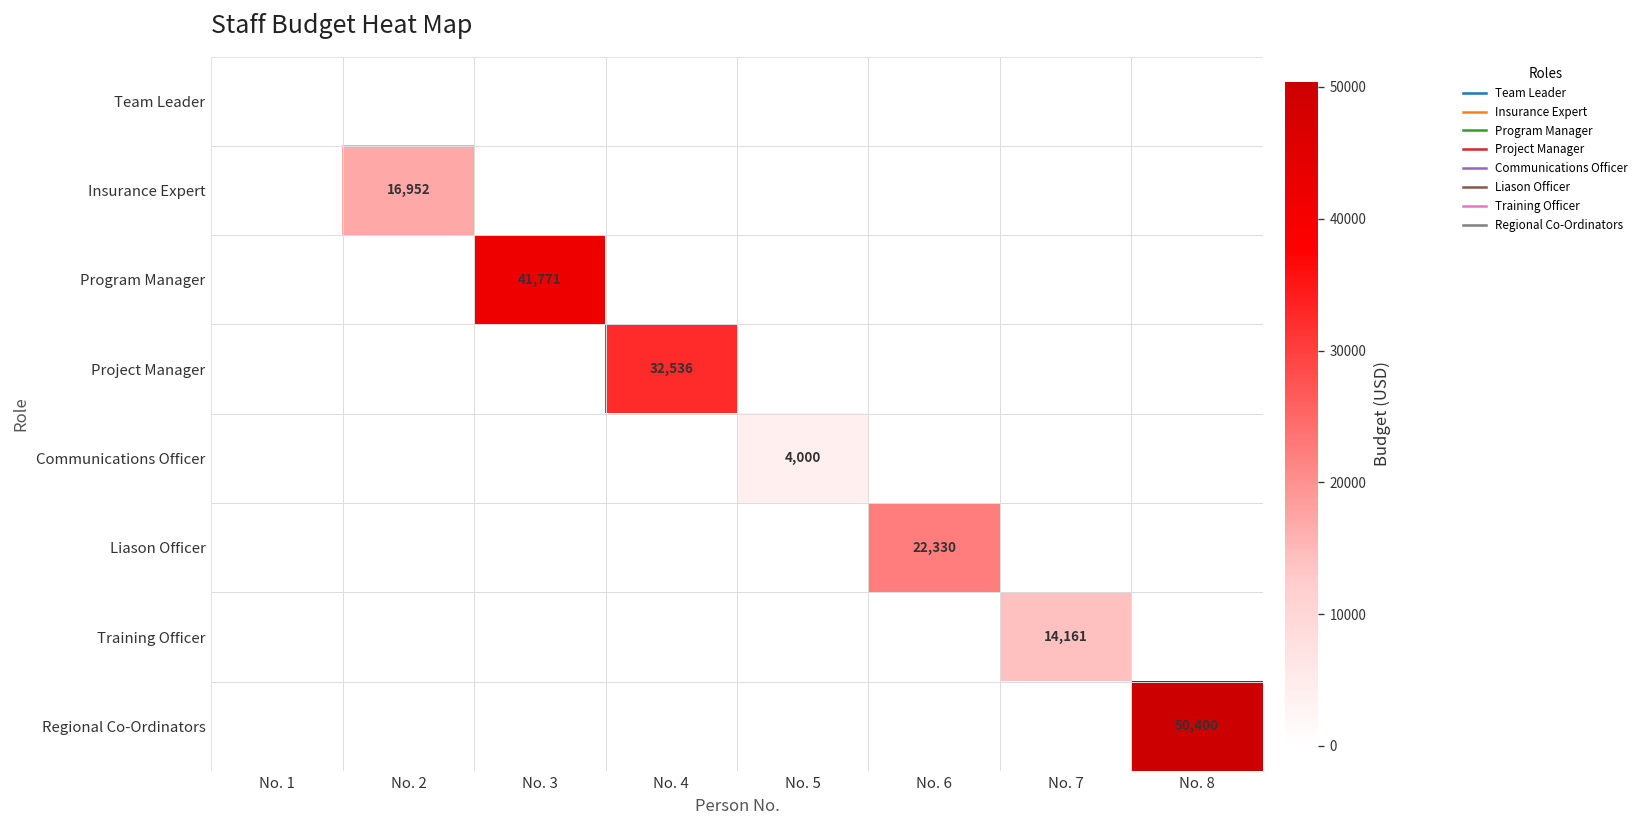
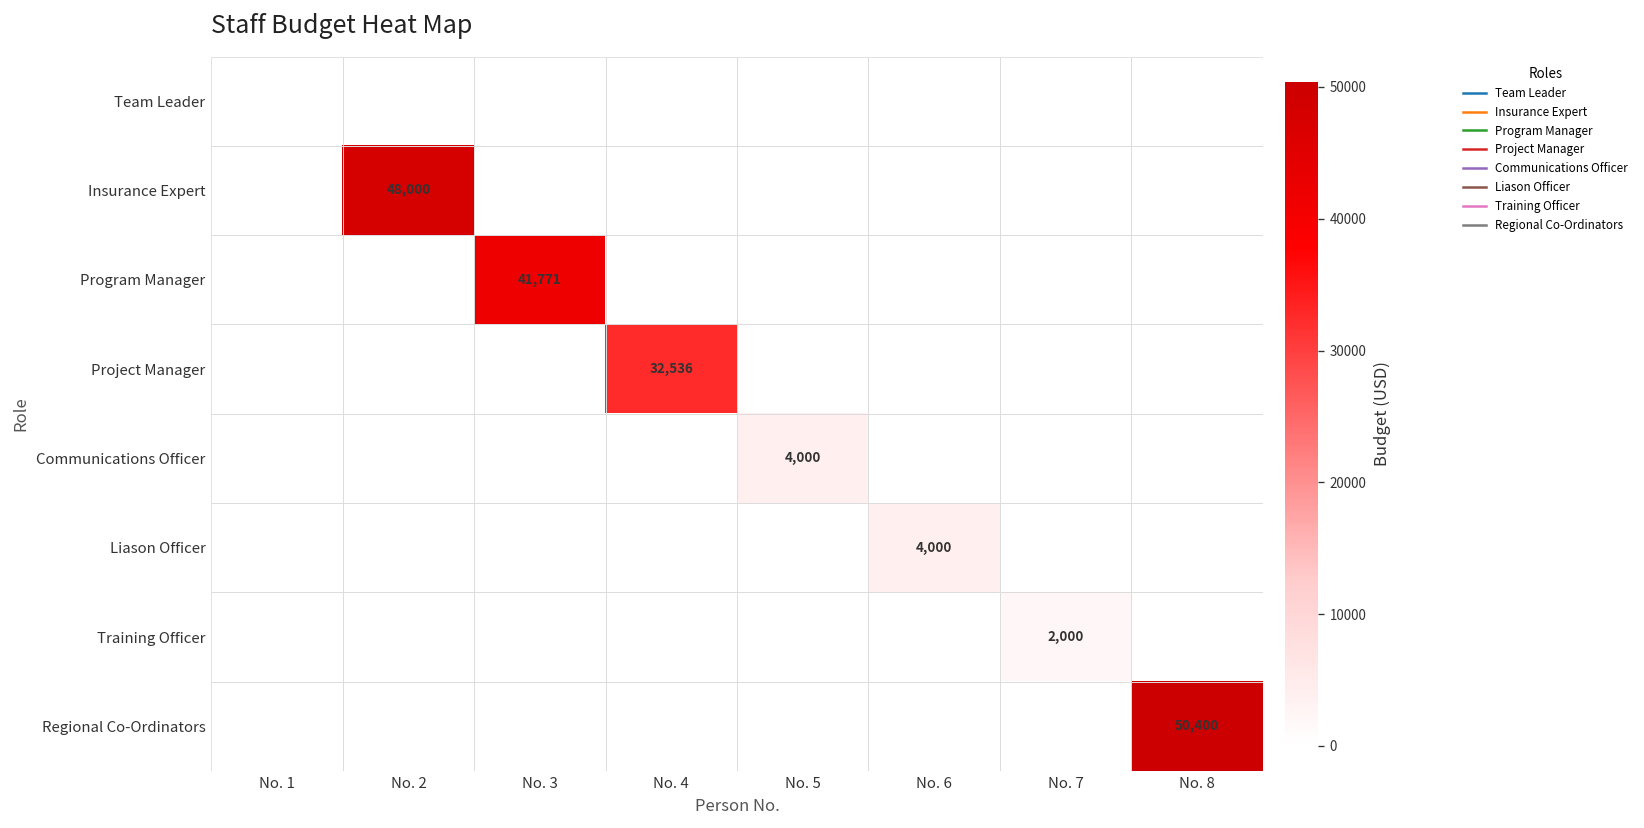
Insurance Expert, No. 2: 16,952 -> 48,000
Liason Officer, No. 6: 22,330 -> 4,000
Training Officer, No. 7: 14,161 -> 2,000
